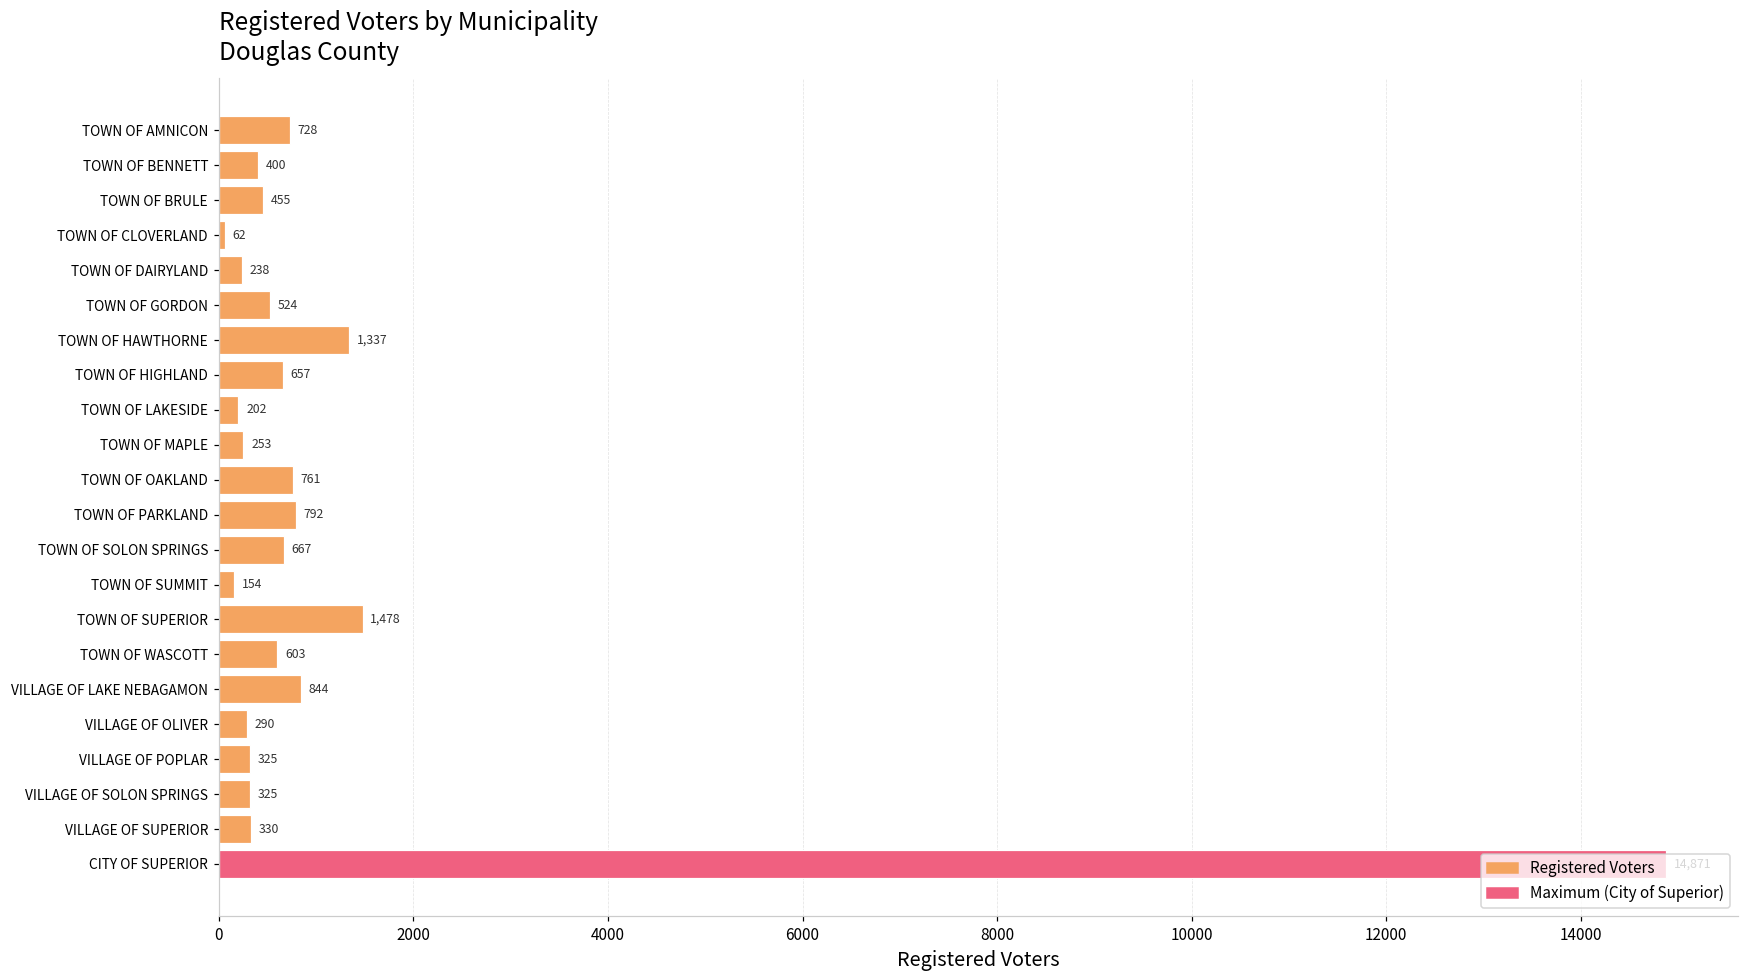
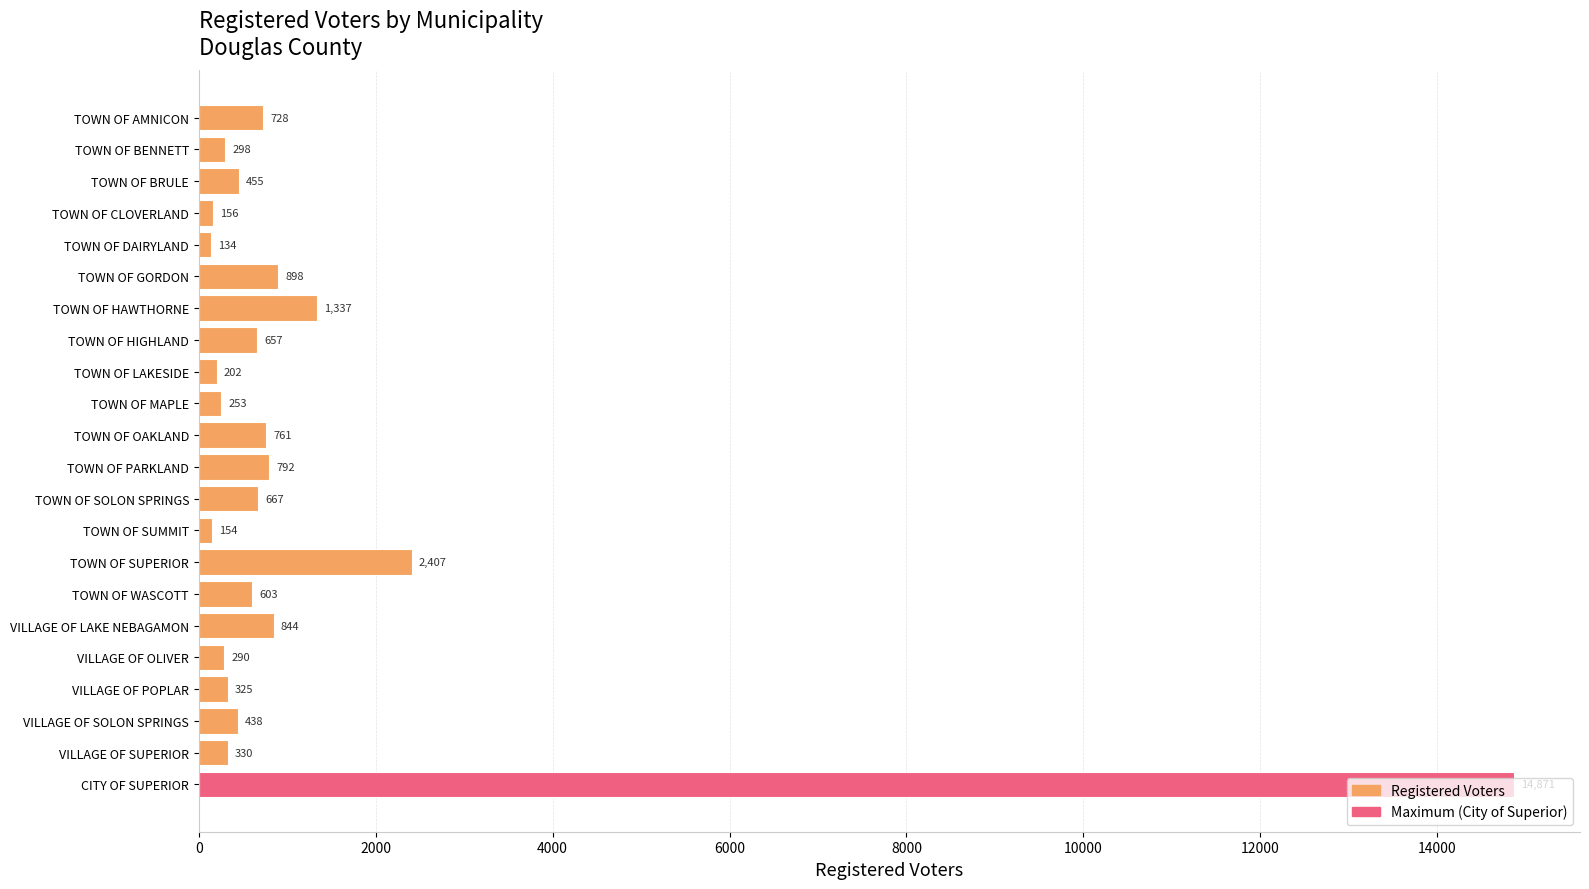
TOWN OF BENNETT: 400 -> 298
TOWN OF CLOVERLAND: 62 -> 156
TOWN OF DAIRYLAND: 238 -> 134
TOWN OF GORDON: 524 -> 898
TOWN OF SUPERIOR: 1,478 -> 2,407
VILLAGE OF SOLON SPRINGS: 325 -> 438
